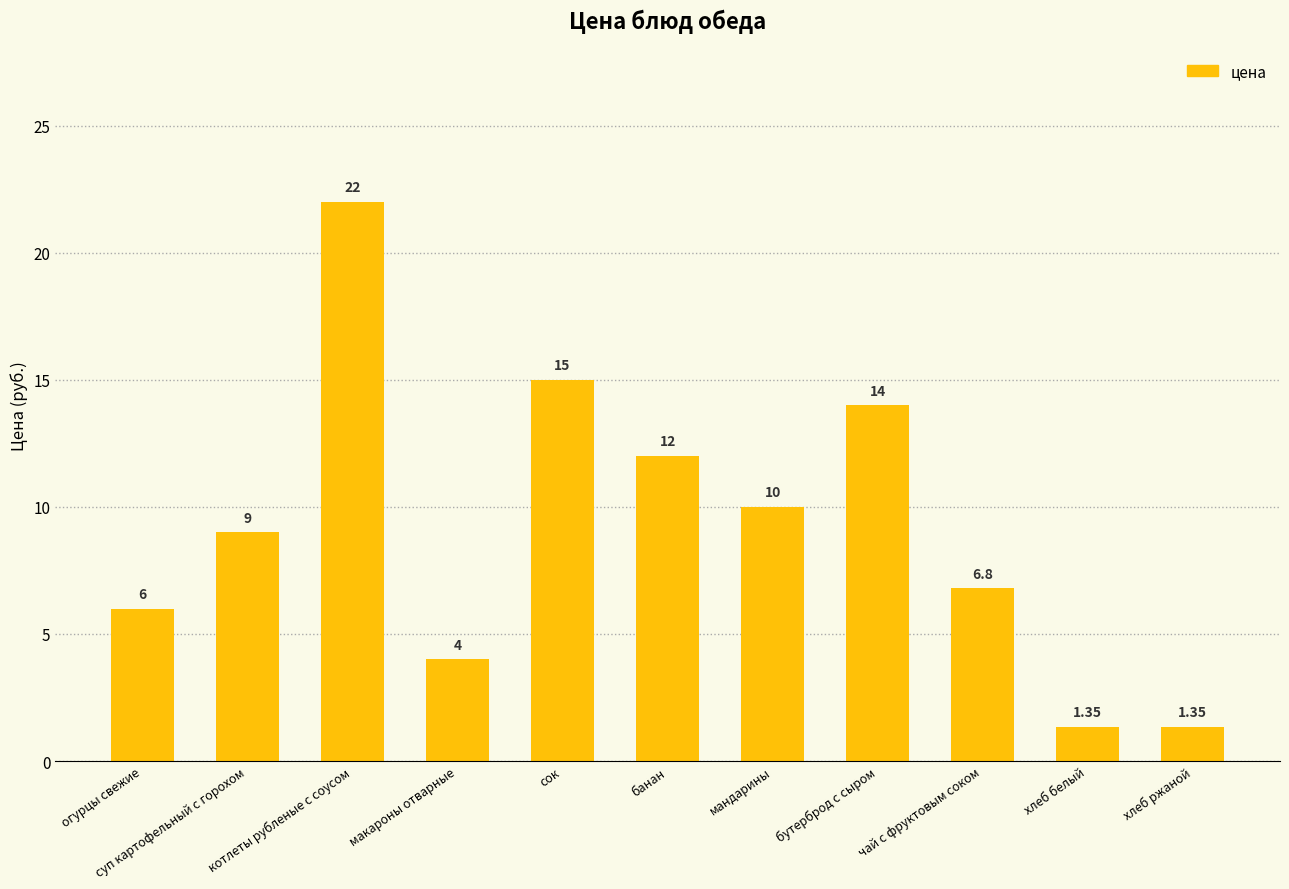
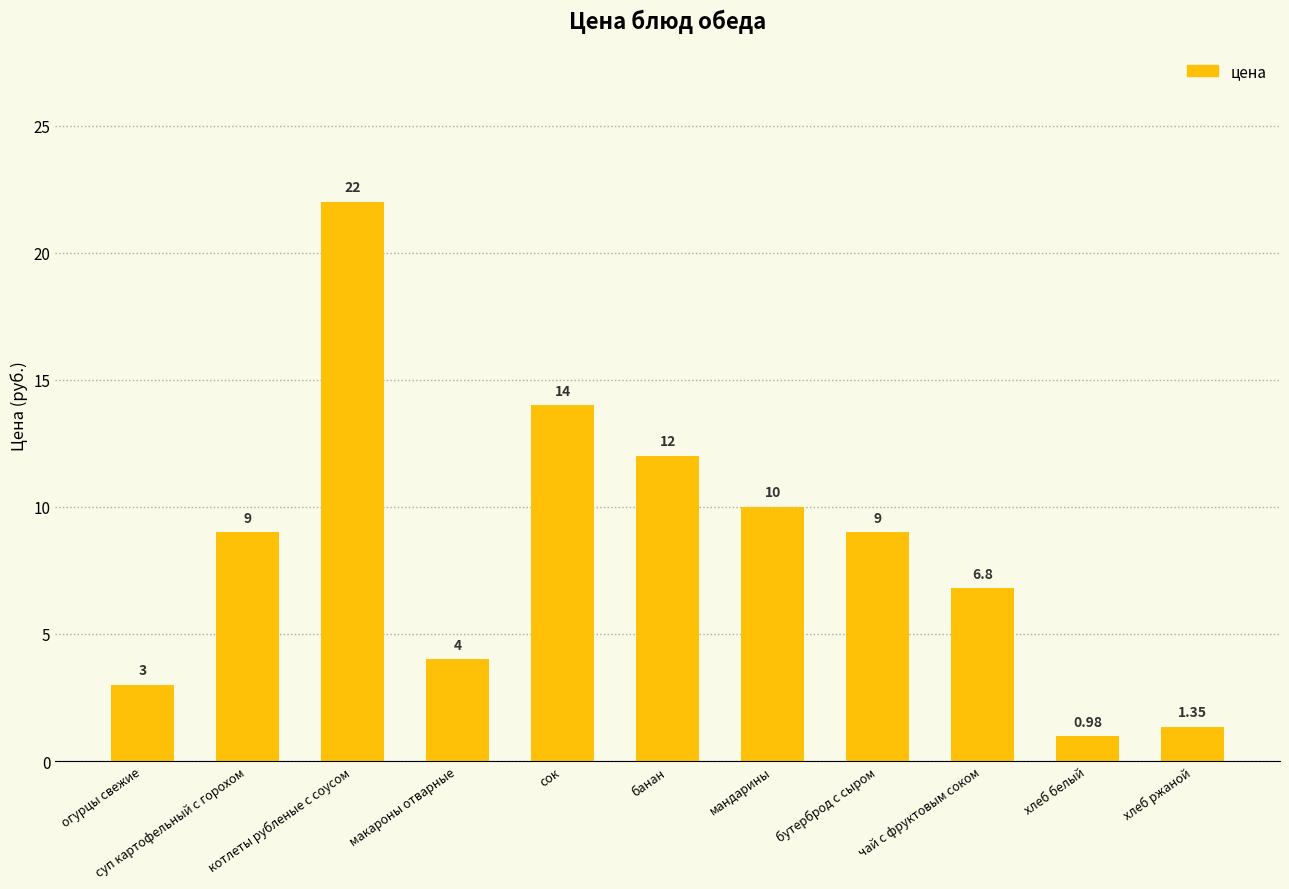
огурцы свежие: 6 -> 3
сок: 15 -> 14
бутерброд с сыром: 14 -> 9
хлеб белый: 1.35 -> 0.98
